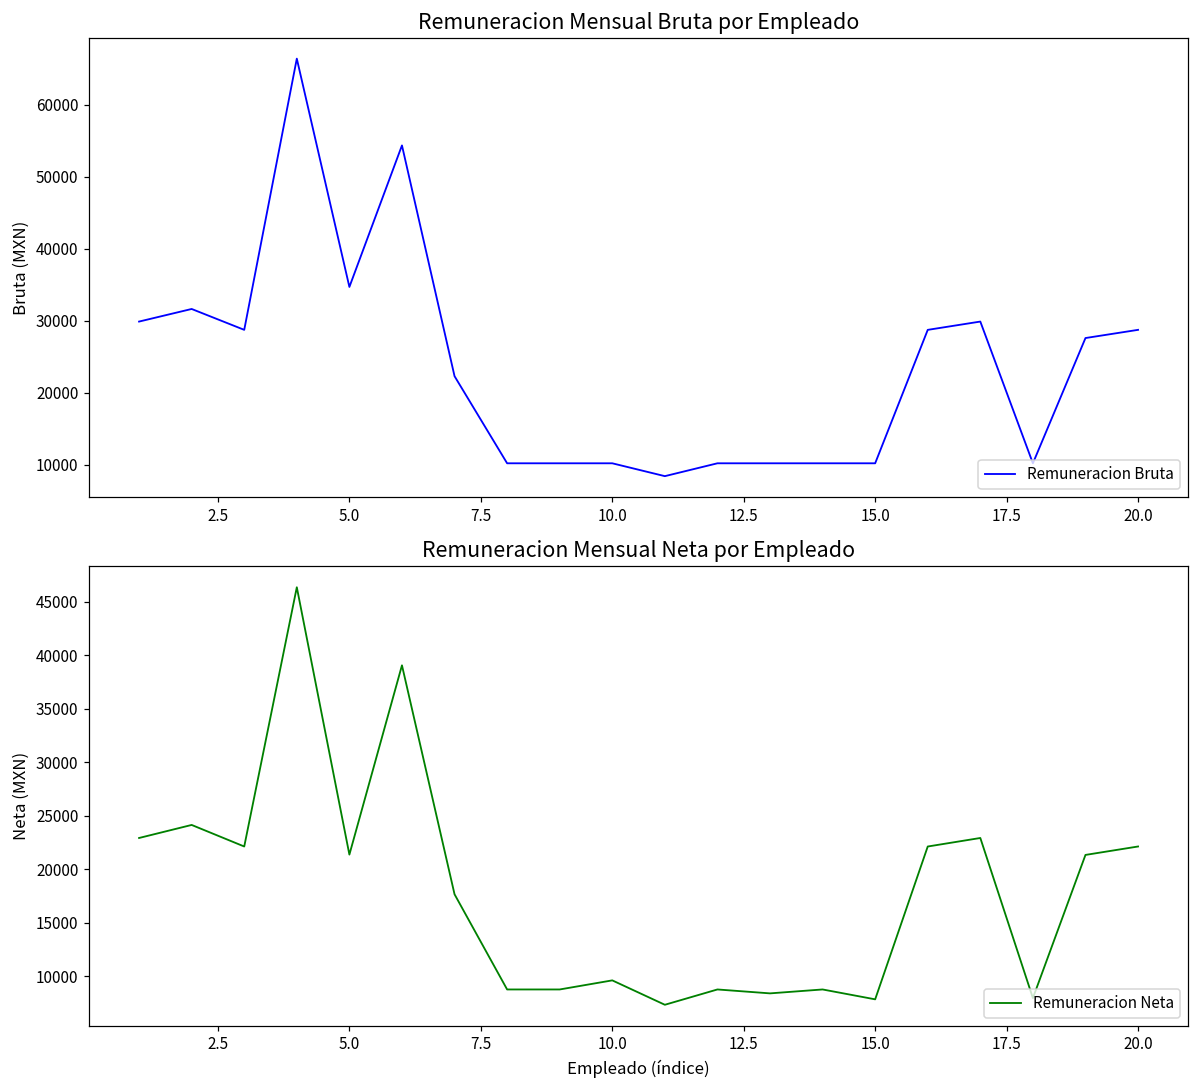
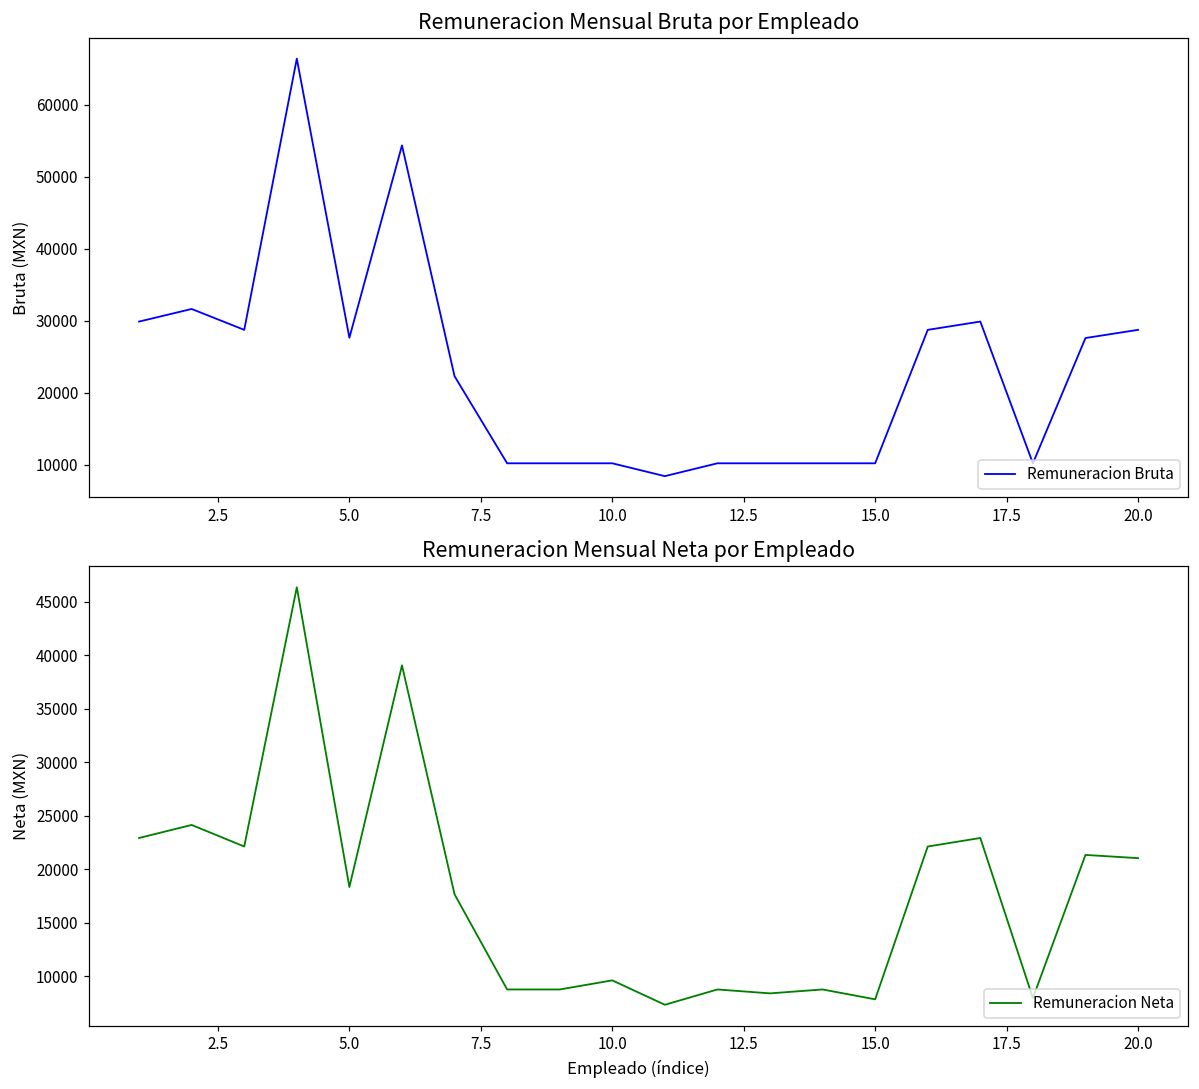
Remuneracion Mensual Bruta por Empleado, 5.0: 35000 -> 28000
Remuneracion Mensual Neta por Empleado, 5.0: 21000 -> 18000
Remuneracion Mensual Neta por Empleado, 20.0: 22000 -> 21000
